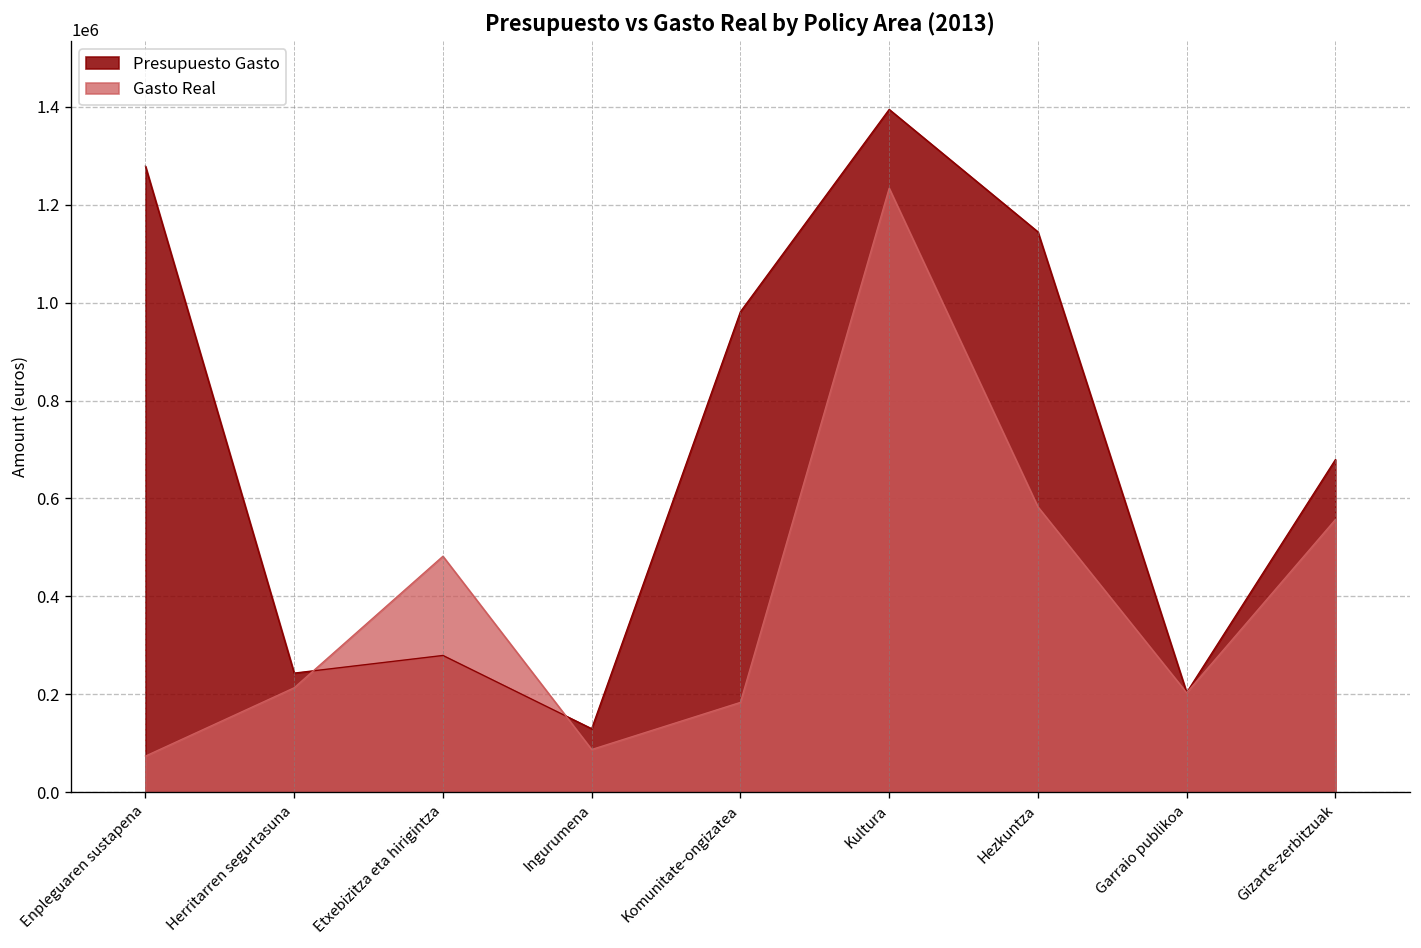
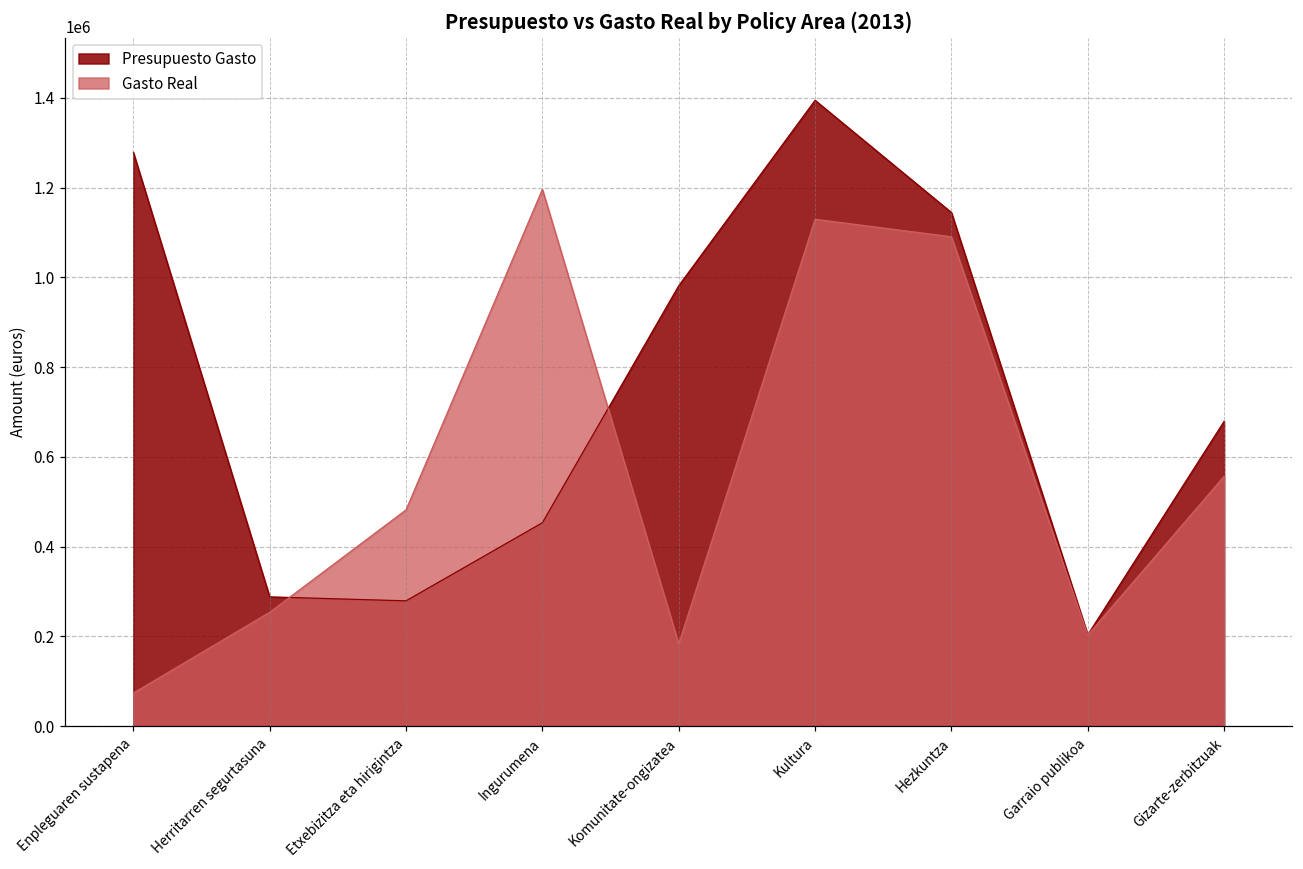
Presupuesto Gasto, Herritarren segurtasuna: 240000 -> 290000
Gasto Real, Herritarren segurtasuna: 210000 -> 250000
Presupuesto Gasto, Ingurumena: 130000 -> 450000
Gasto Real, Ingurumena: 90000 -> 1200000
Gasto Real, Kultura: 1230000 -> 1130000
Gasto Real, Hezkuntza: 580000 -> 1090000
